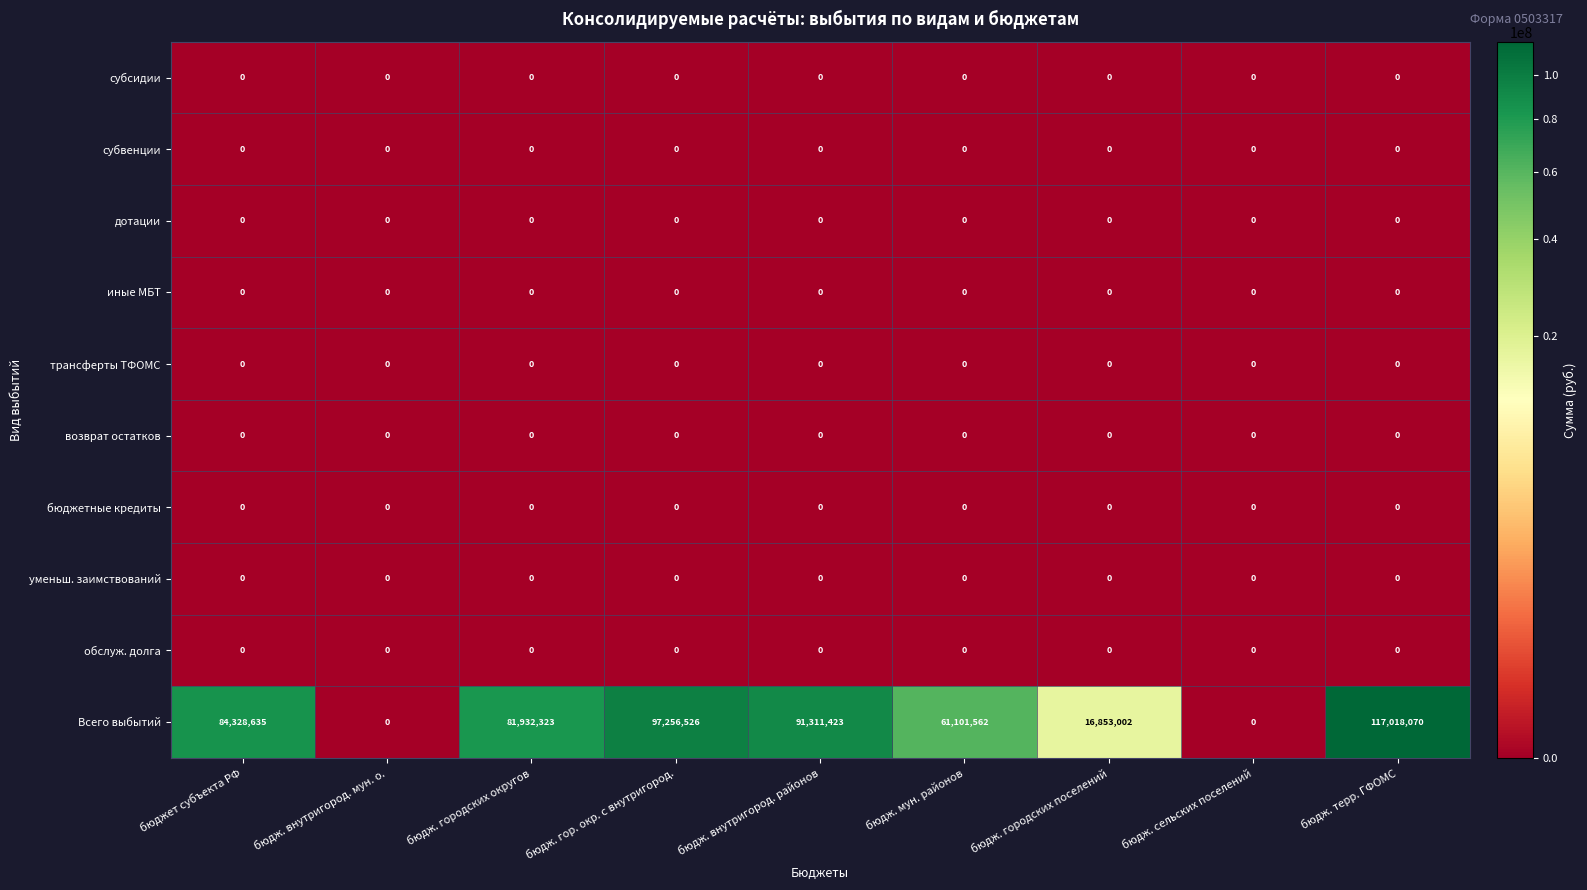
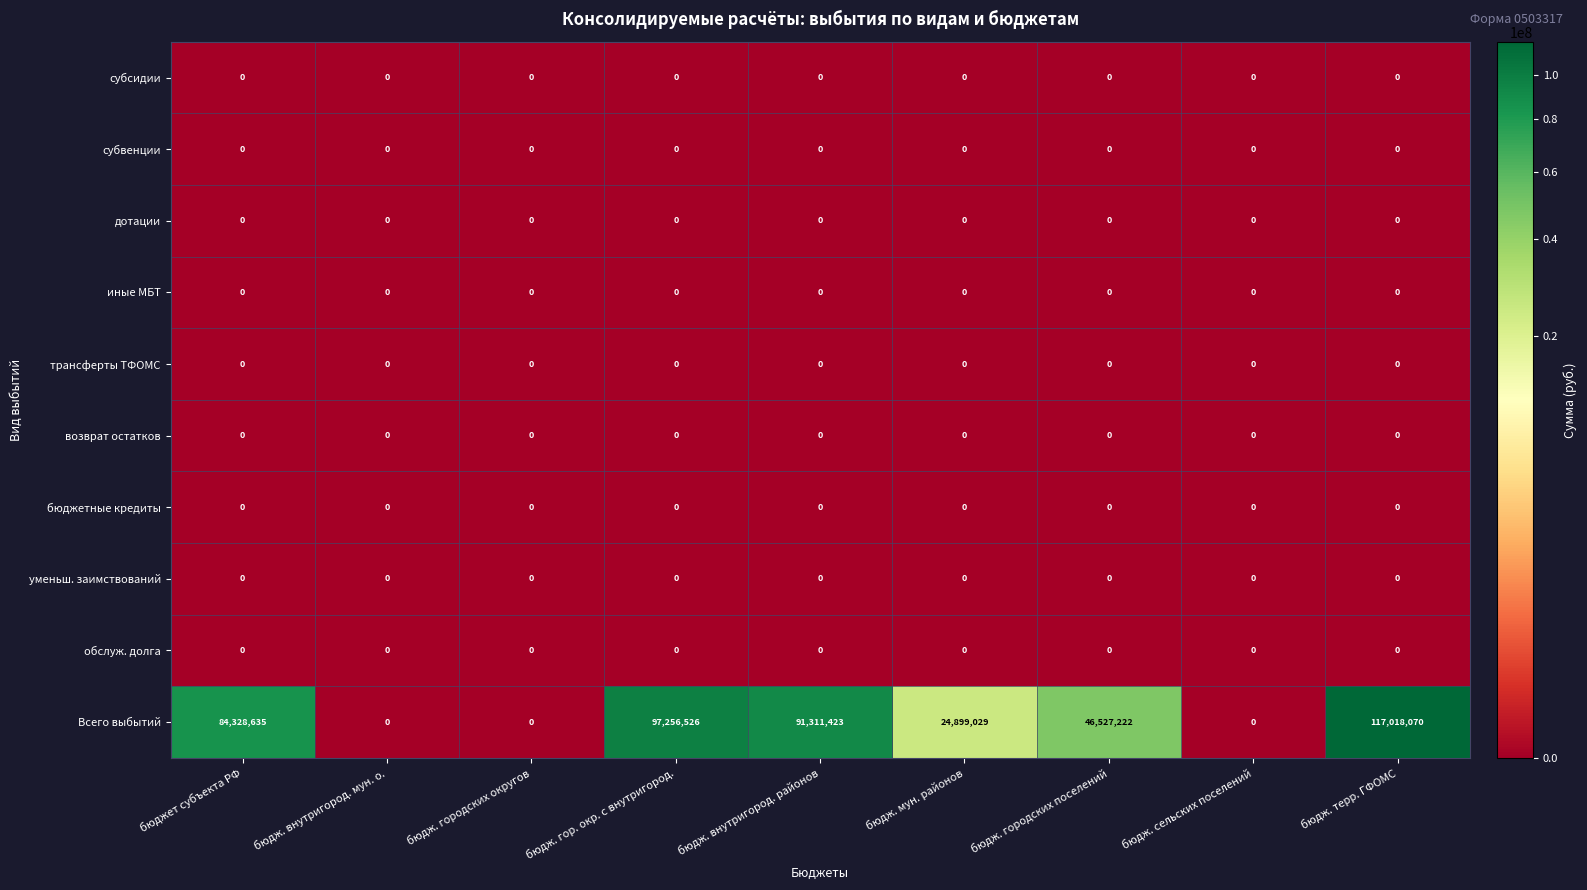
Всего выбытий, бюдж. городских округов: 81,932,323 -> 0
Всего выбытий, бюдж. мун. районов: 61,101,562 -> 24,899,029
Всего выбытий, бюдж. городских поселений: 16,853,002 -> 46,527,222
